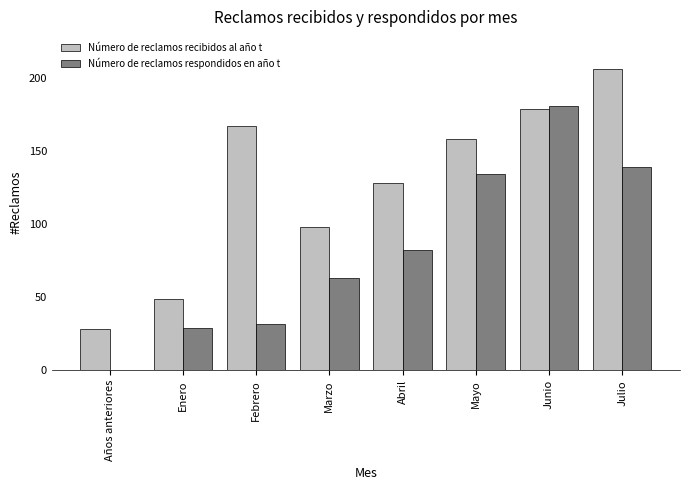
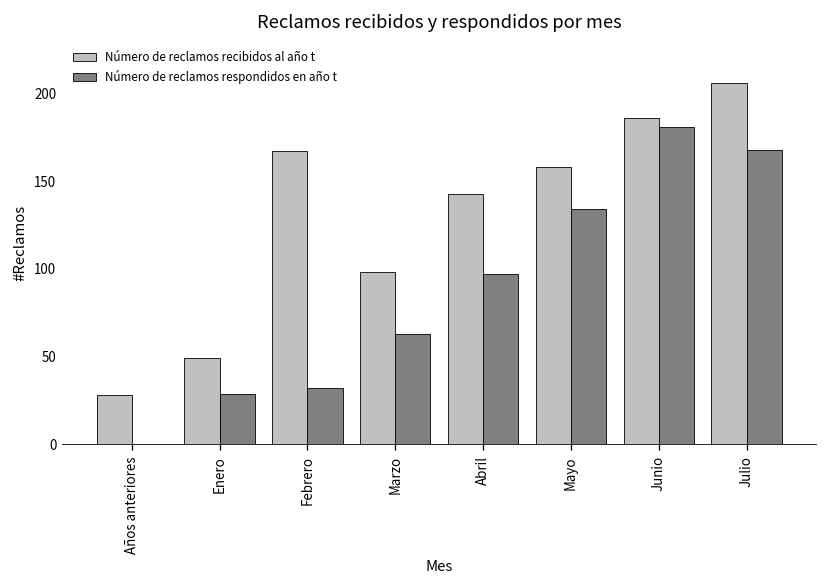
Número de reclamos recibidos al año t, Abril: 128 -> 143
Número de reclamos respondidos en año t, Abril: 82 -> 97
Número de reclamos recibidos al año t, Junio: 179 -> 186
Número de reclamos respondidos en año t, Julio: 139 -> 168
